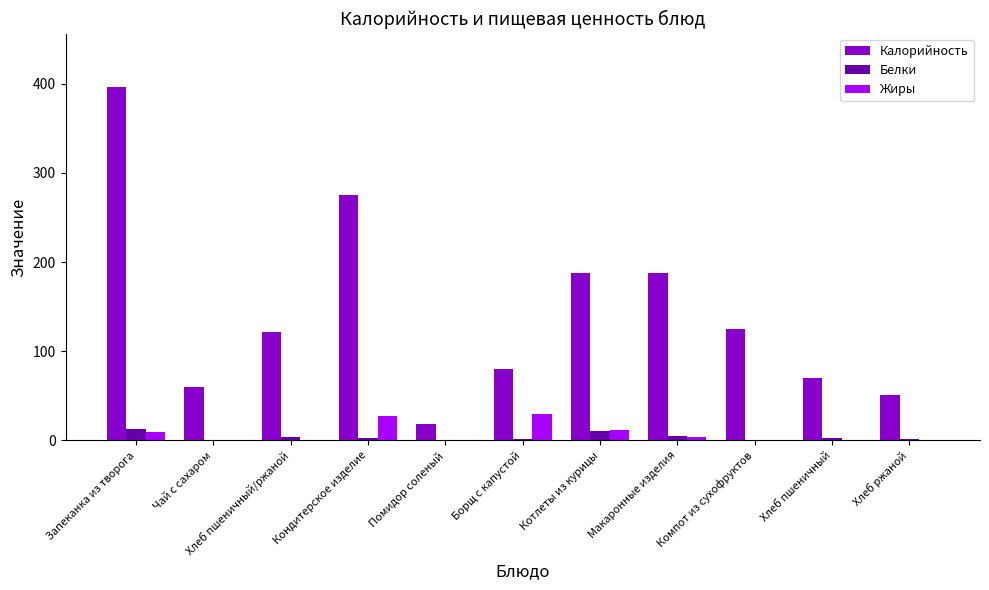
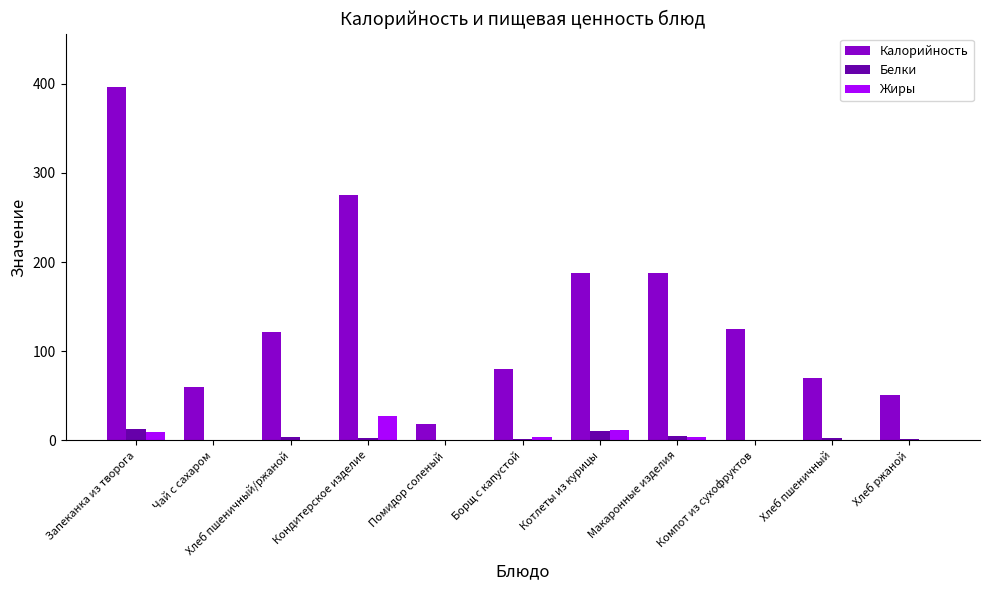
Жиры, Борщ с капустой: 30 -> 0
